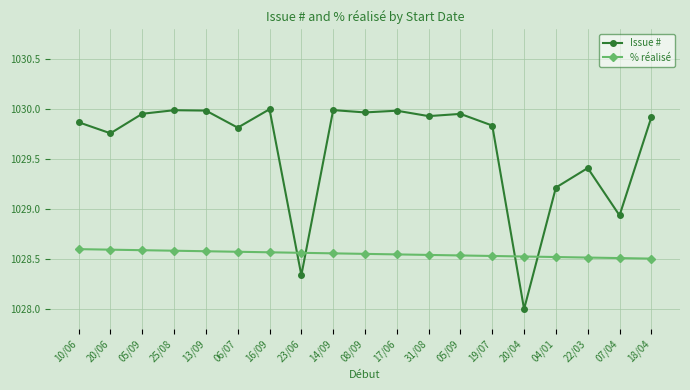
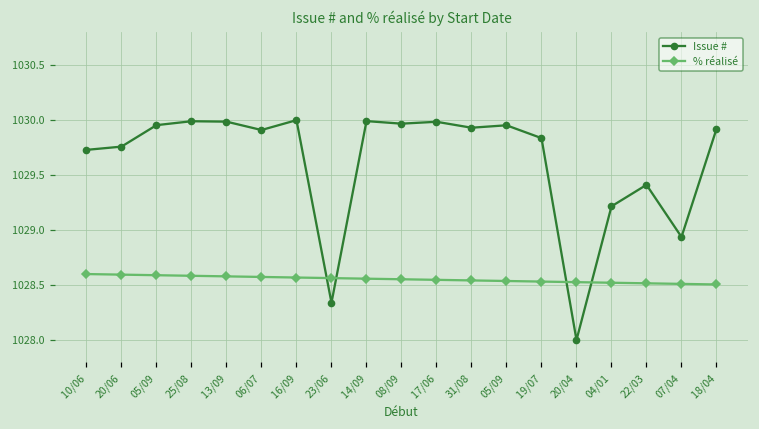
Issue #, 10/06: 1029.9 -> 1029.7
Issue #, 06/07: 1029.8 -> 1029.9
